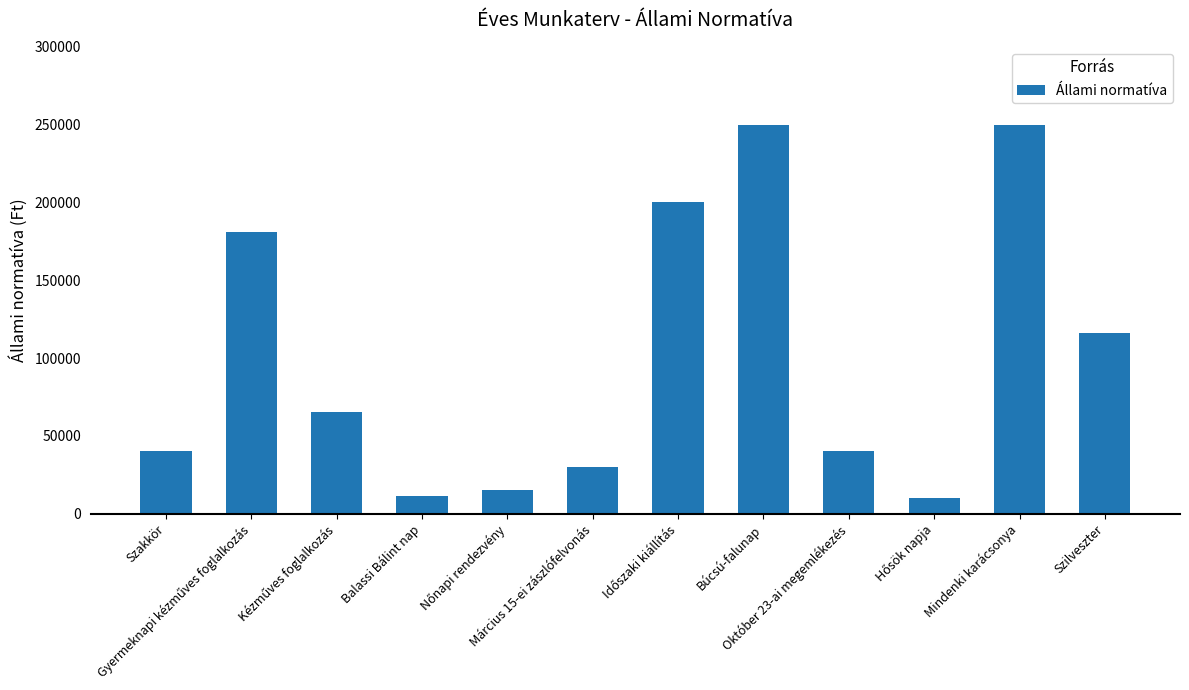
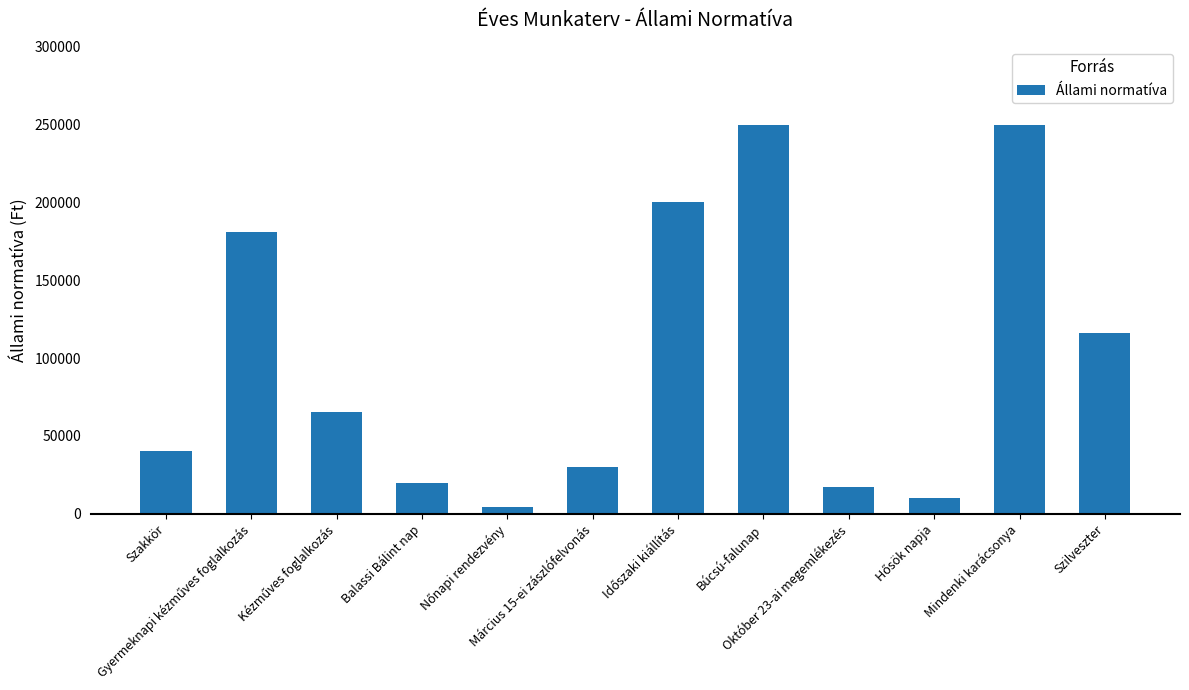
Balassi Bálint nap: 11000 -> 20000
Nőnapi rendezvény: 15000 -> 4000
Október 23-ai megemlékezés: 40000 -> 17000
